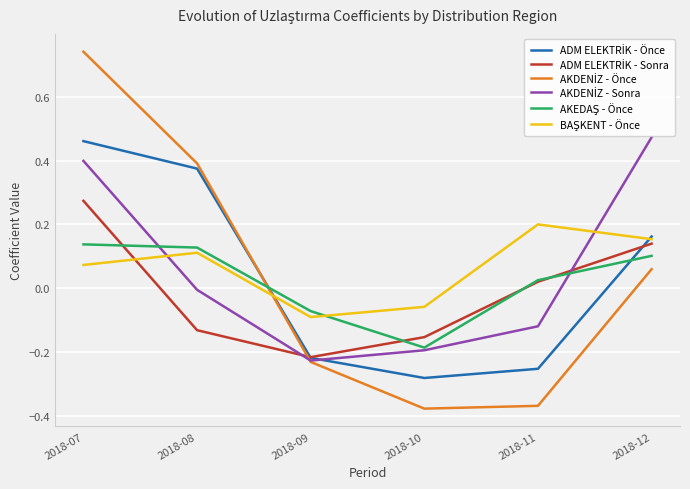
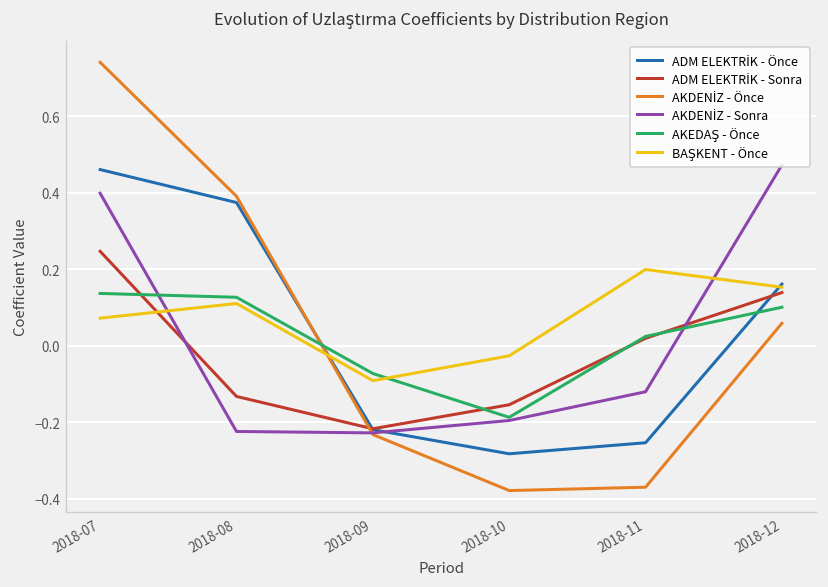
ADM ELEKTRİK - Sonra, 2018-07: 0.27 -> 0.25
AKDENİZ - Sonra, 2018-08: -0.01 -> -0.22
BAŞKENT - Önce, 2018-10: -0.06 -> -0.03
